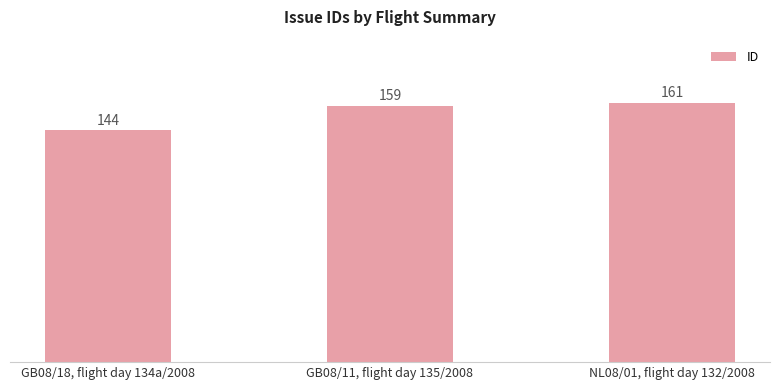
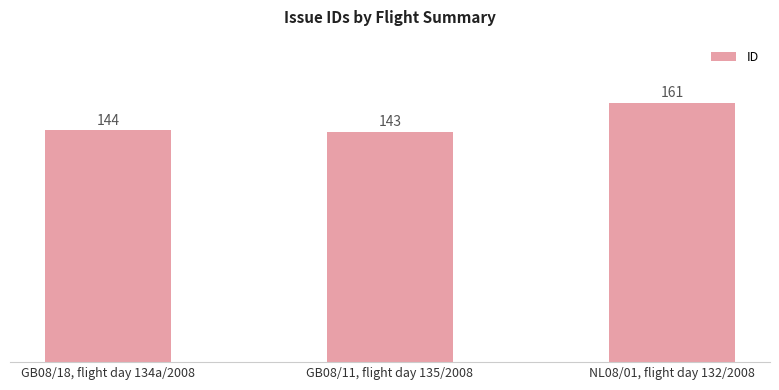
GB08/11, flight day 135/2008: 159 -> 143
